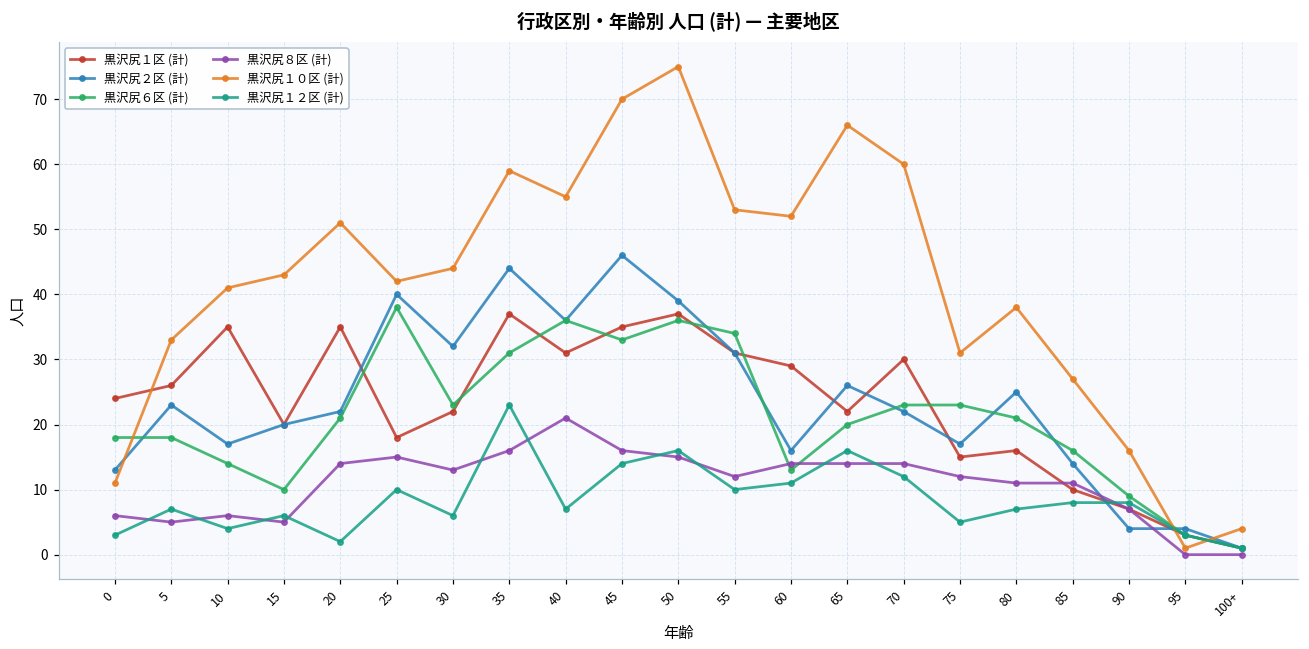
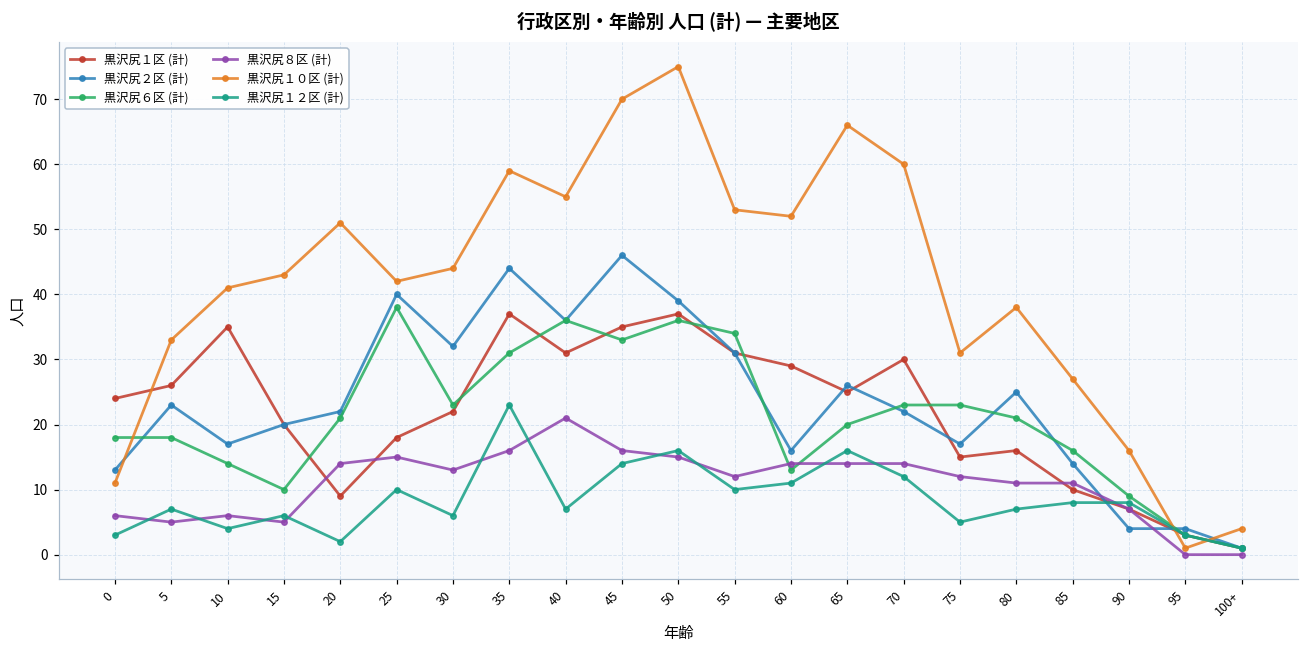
黒沢尻１区 (計), 20: 35 -> 9
黒沢尻１区 (計), 65: 22 -> 25
